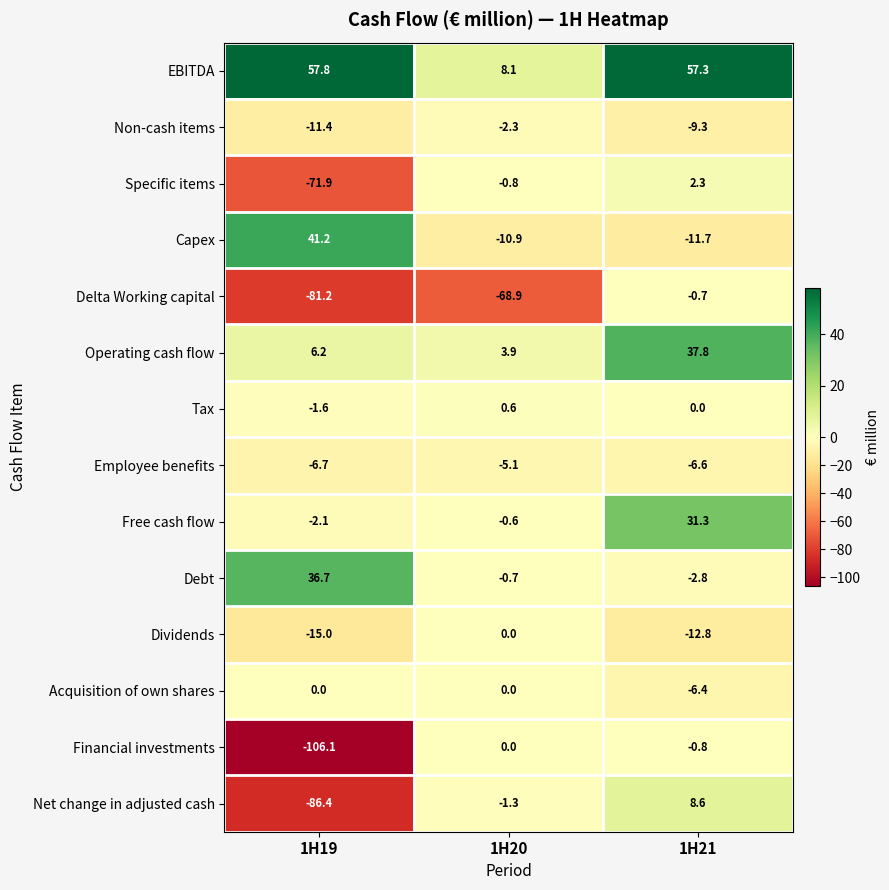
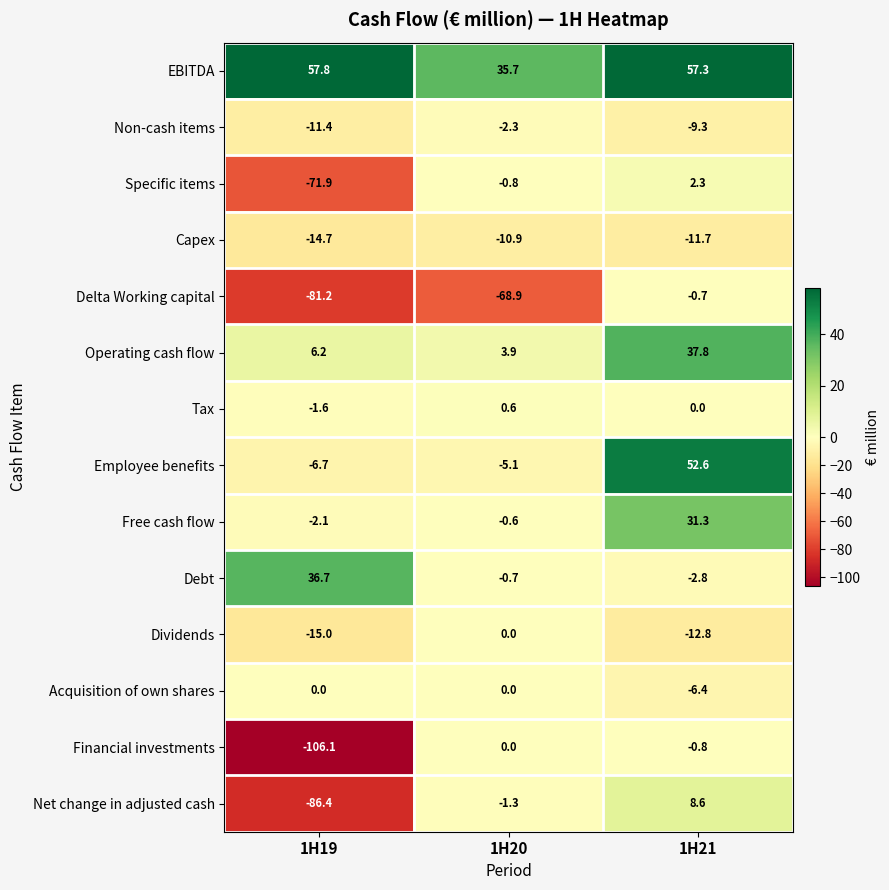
EBITDA, 1H20: 8.1 -> 35.7
Capex, 1H19: 41.2 -> -14.7
Employee benefits, 1H21: -6.6 -> 52.6
